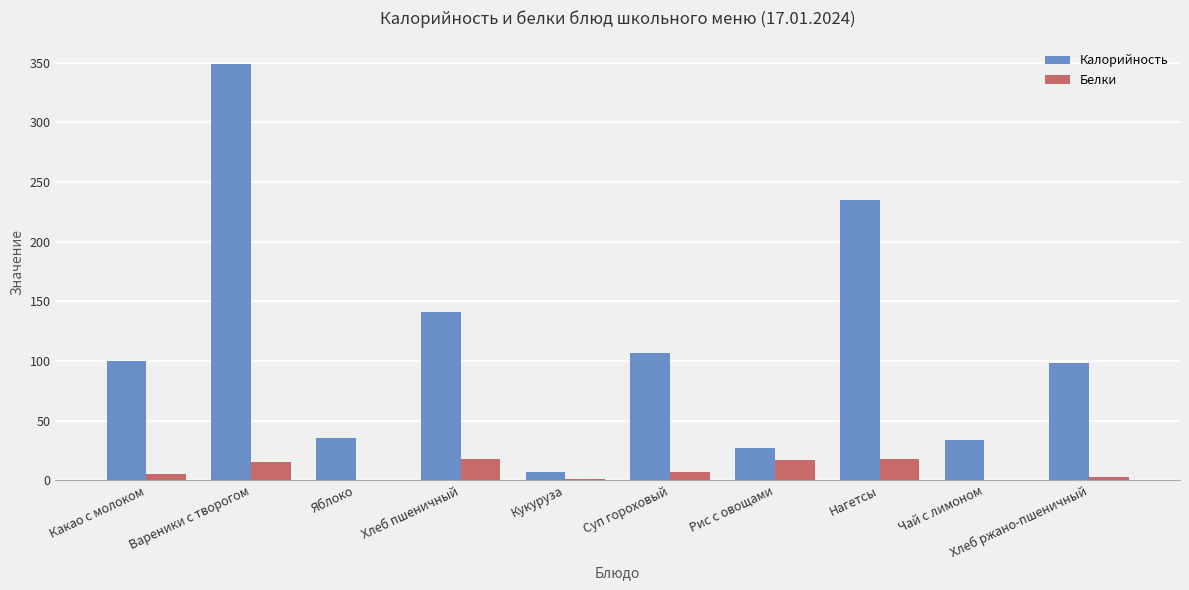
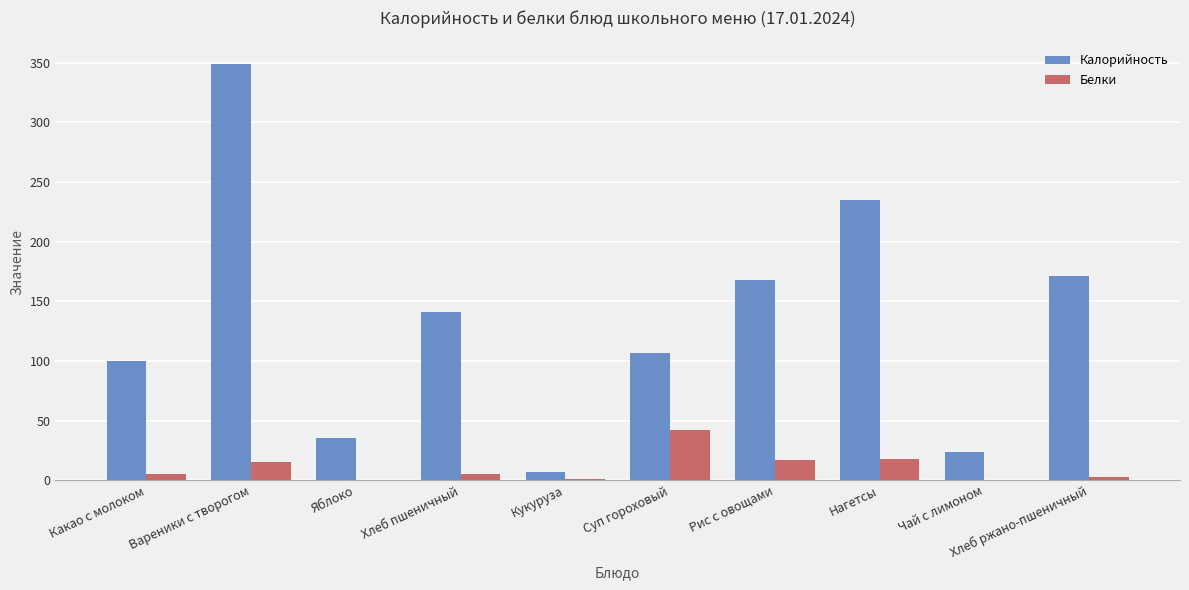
Белки, Хлеб пшеничный: 18 -> 5
Белки, Суп гороховый: 7 -> 42
Калорийность, Рис с овощами: 27 -> 168
Калорийность, Чай с лимоном: 34 -> 24
Калорийность, Хлеб ржано-пшеничный: 98 -> 171
